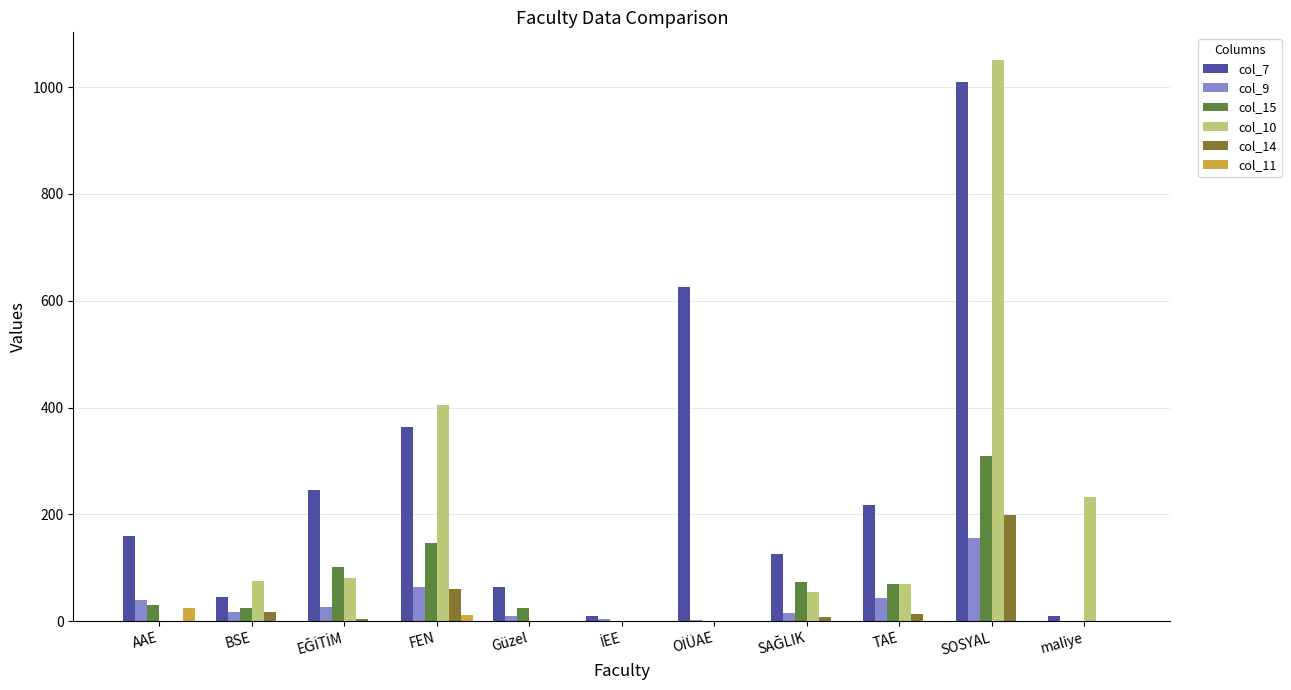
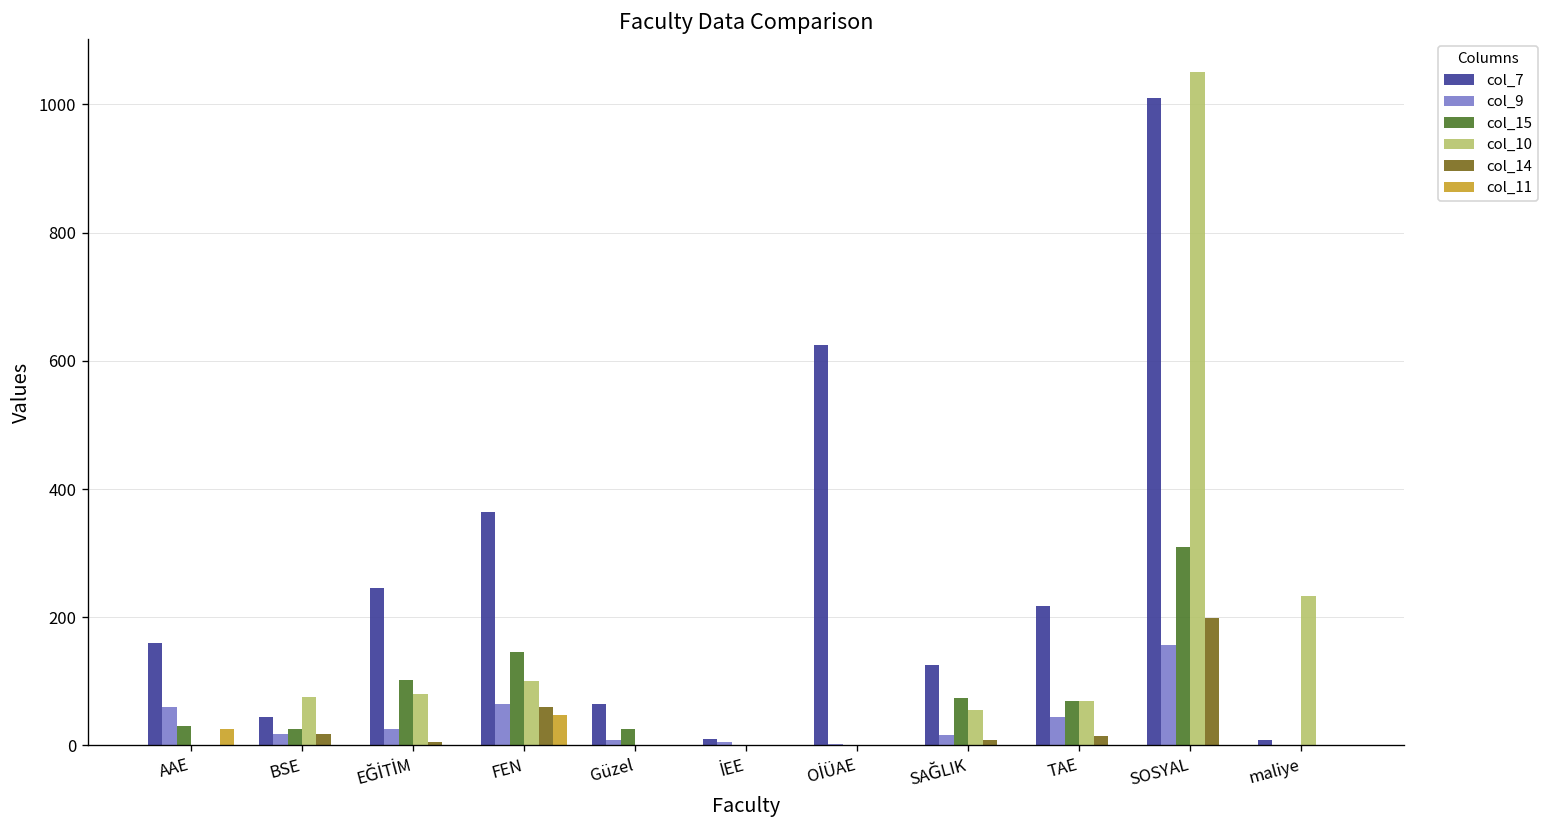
col_9, AAE: 40 -> 60
col_10, FEN: 410 -> 100
col_11, FEN: 10 -> 50
